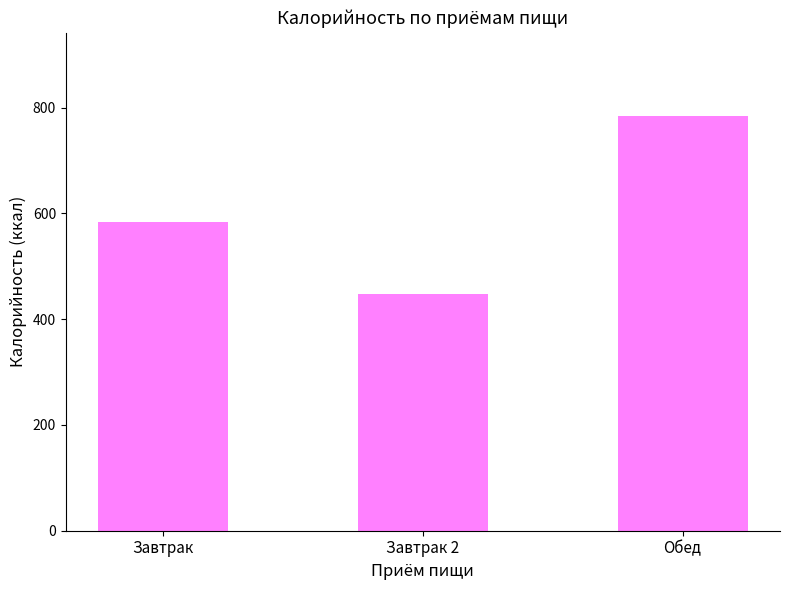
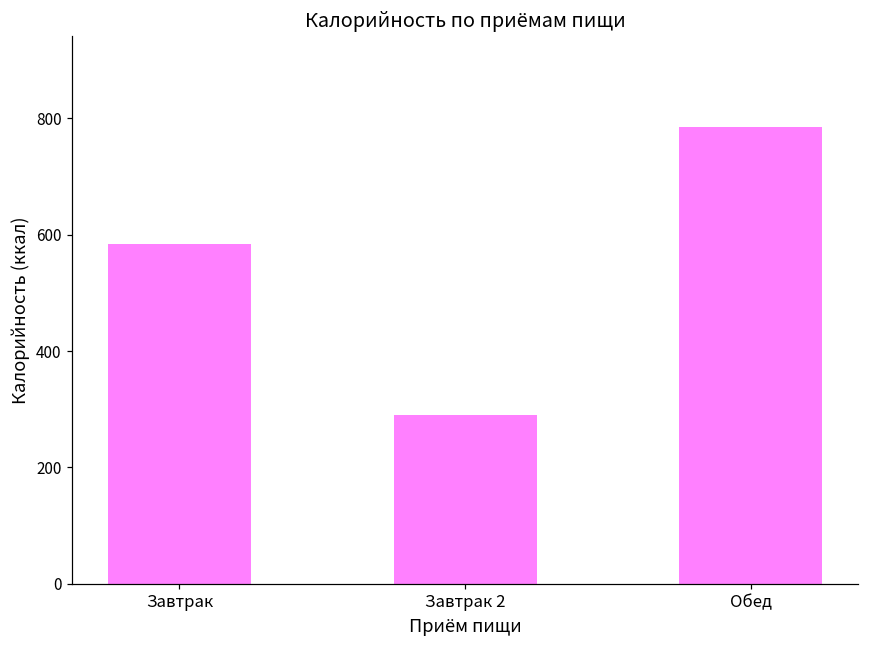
Завтрак 2: 450 -> 290
